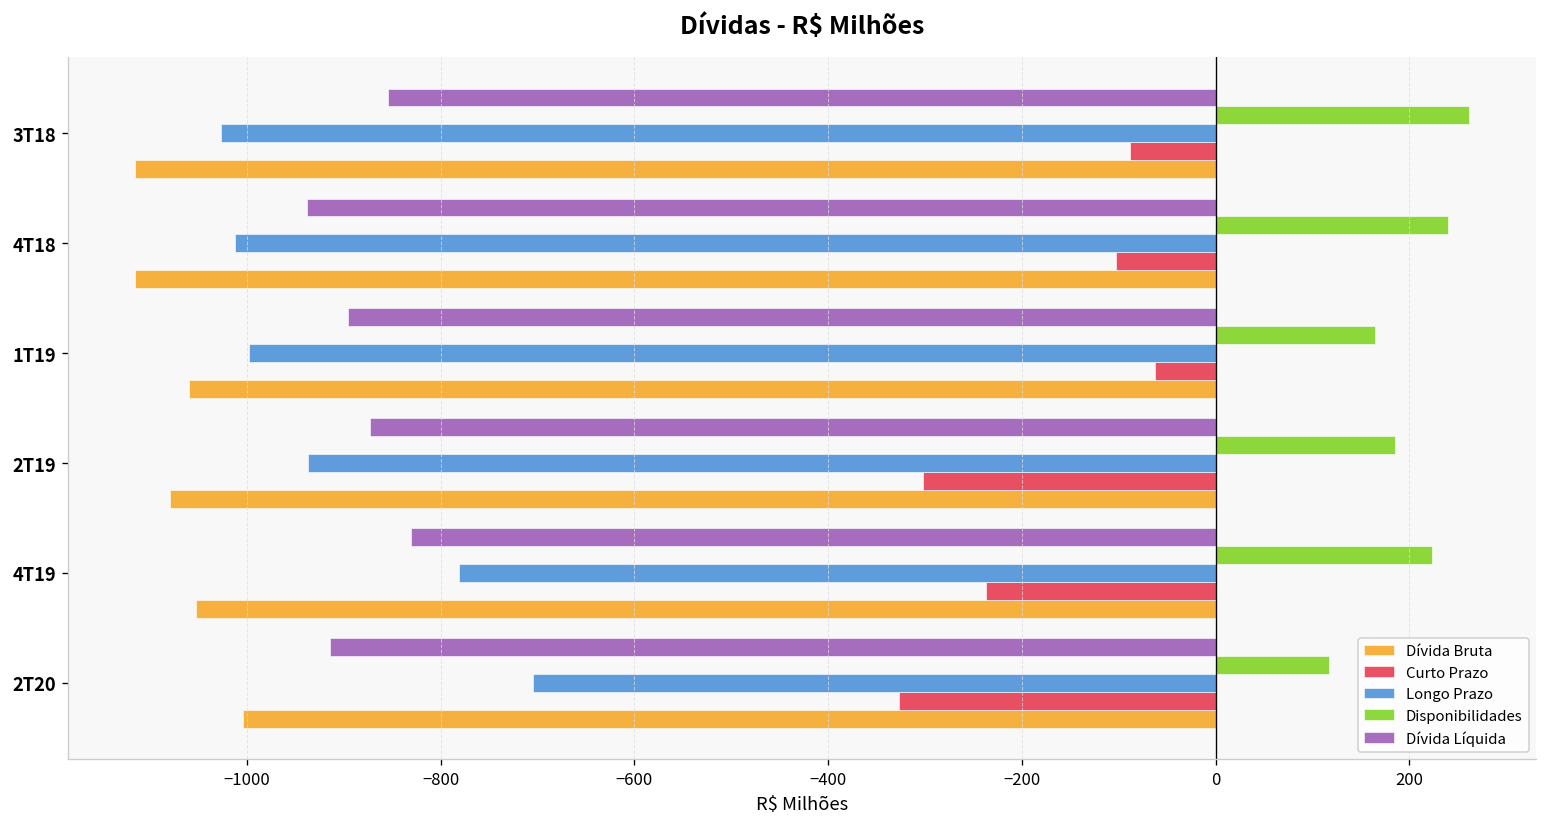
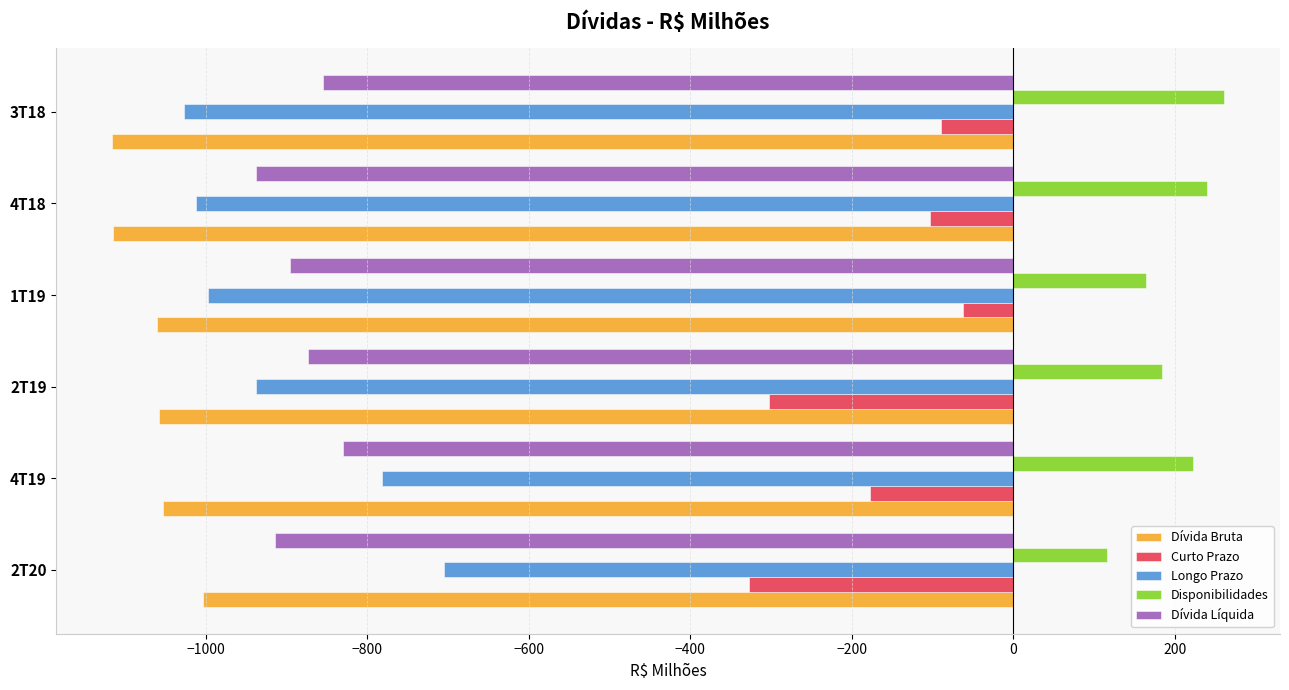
Dívida Bruta, 2T19: -1080 -> -1060
Curto Prazo, 4T19: -240 -> -180
